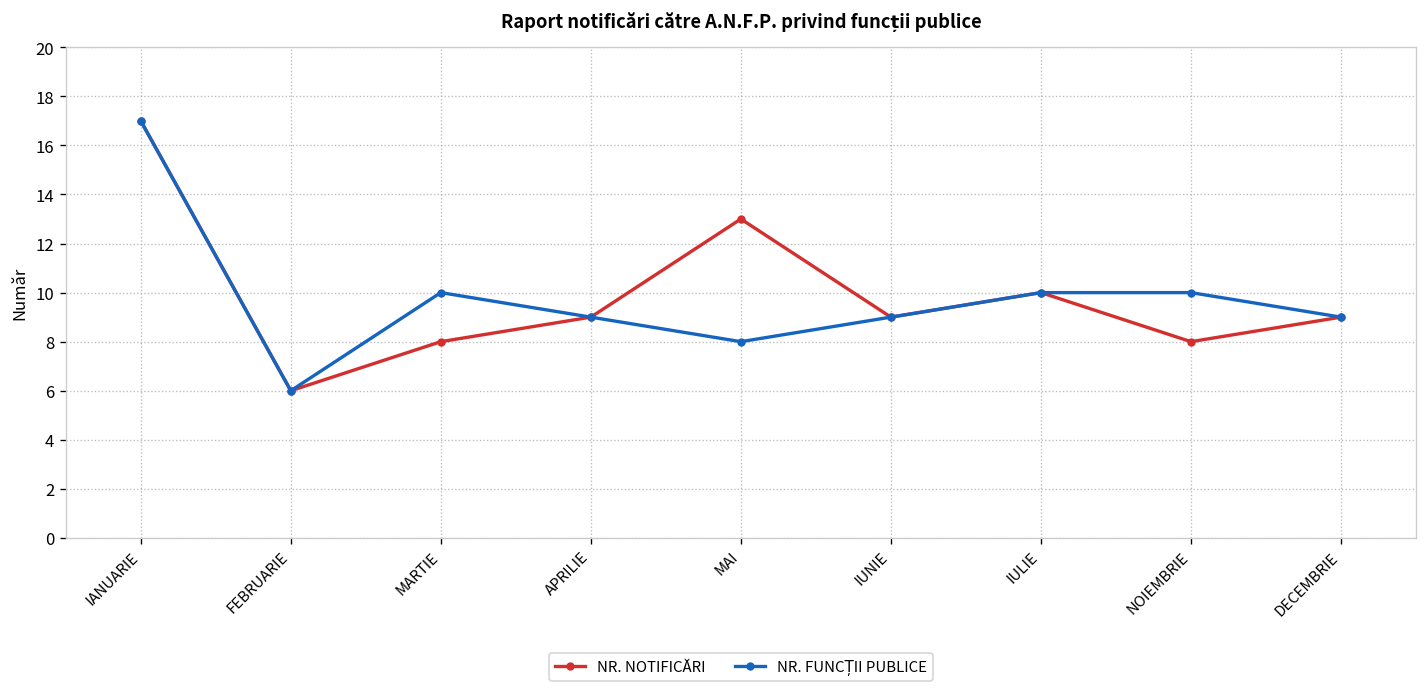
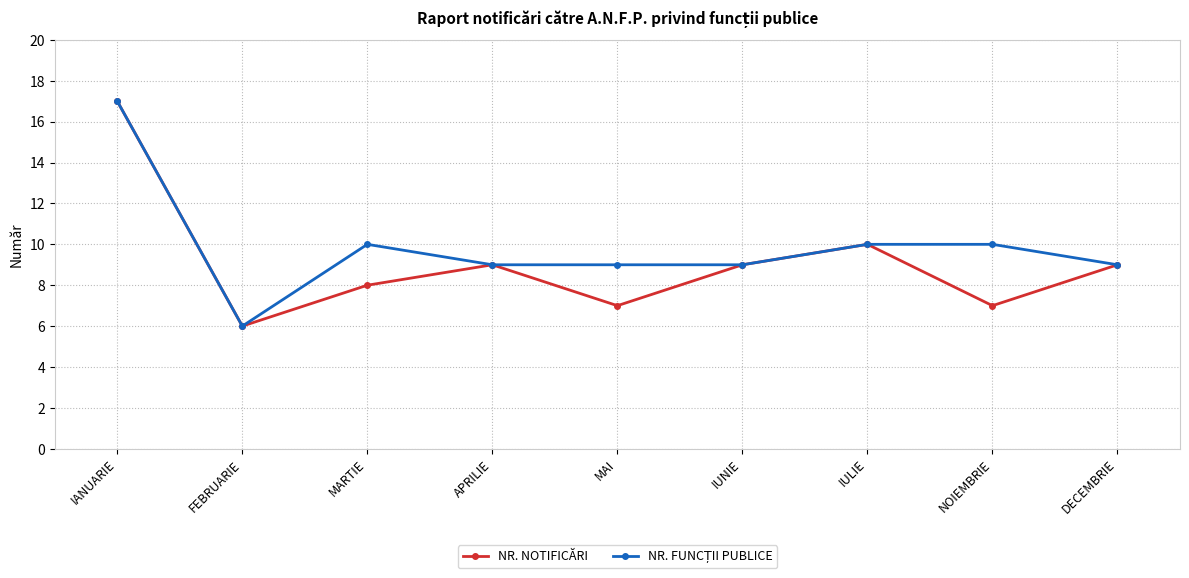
NR. NOTIFICĂRI, MAI: 13 -> 7
NR. FUNCȚII PUBLICE, MAI: 8 -> 9
NR. NOTIFICĂRI, NOIEMBRIE: 8 -> 7
